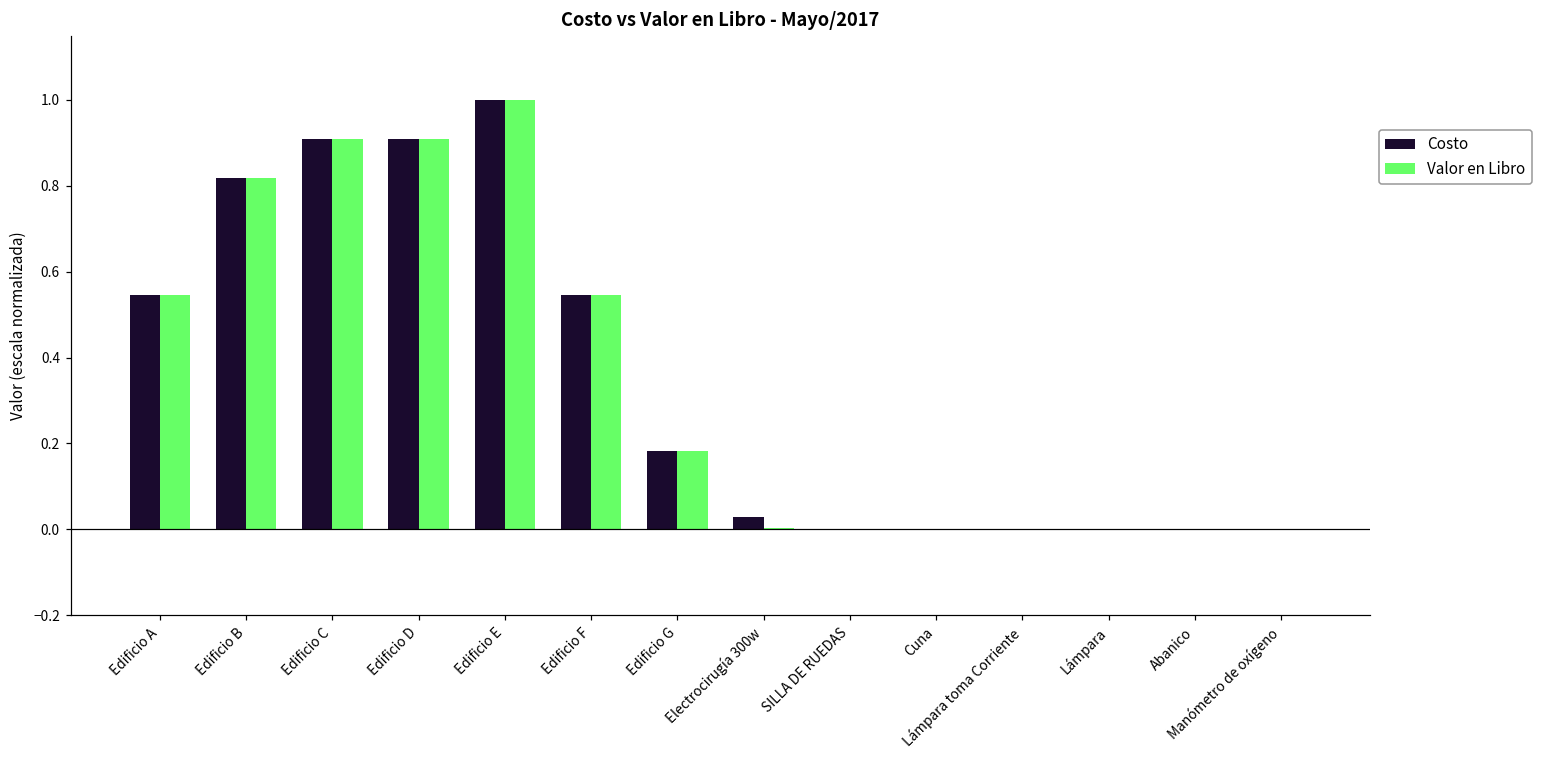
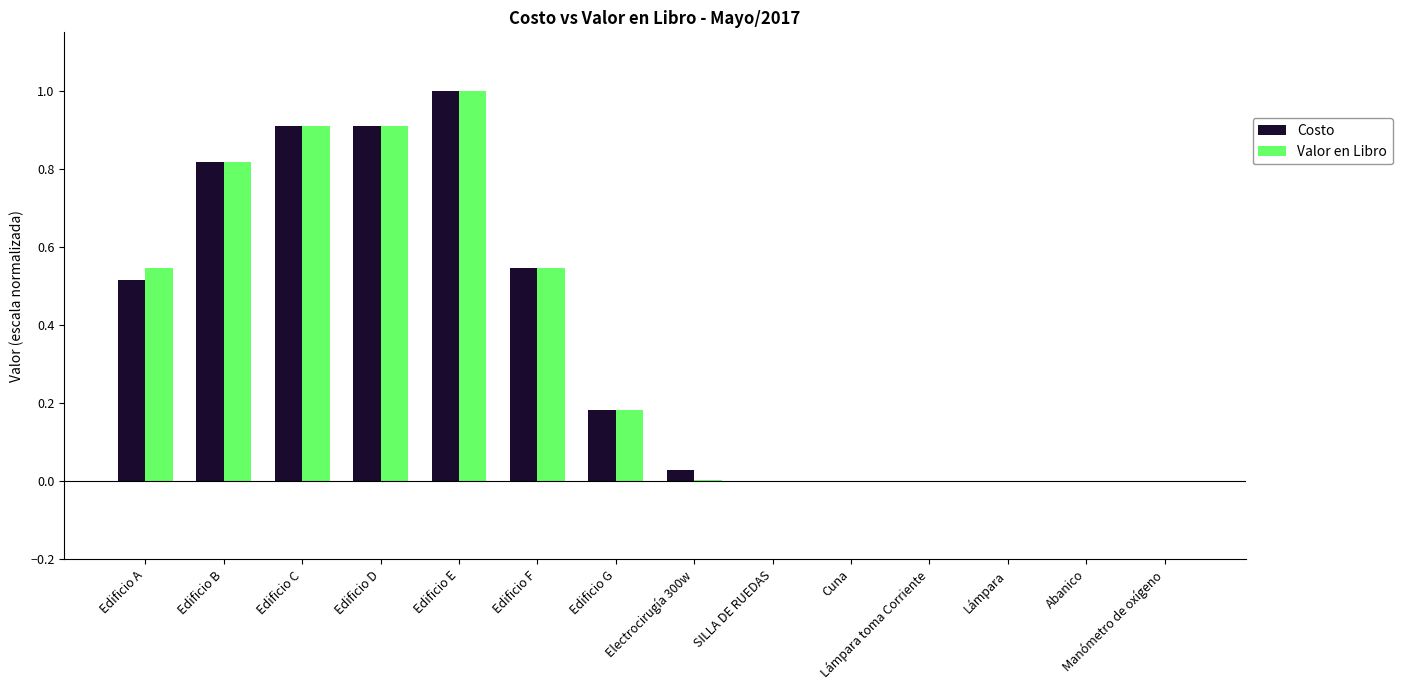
Costo, Edificio A: 0.55 -> 0.52
